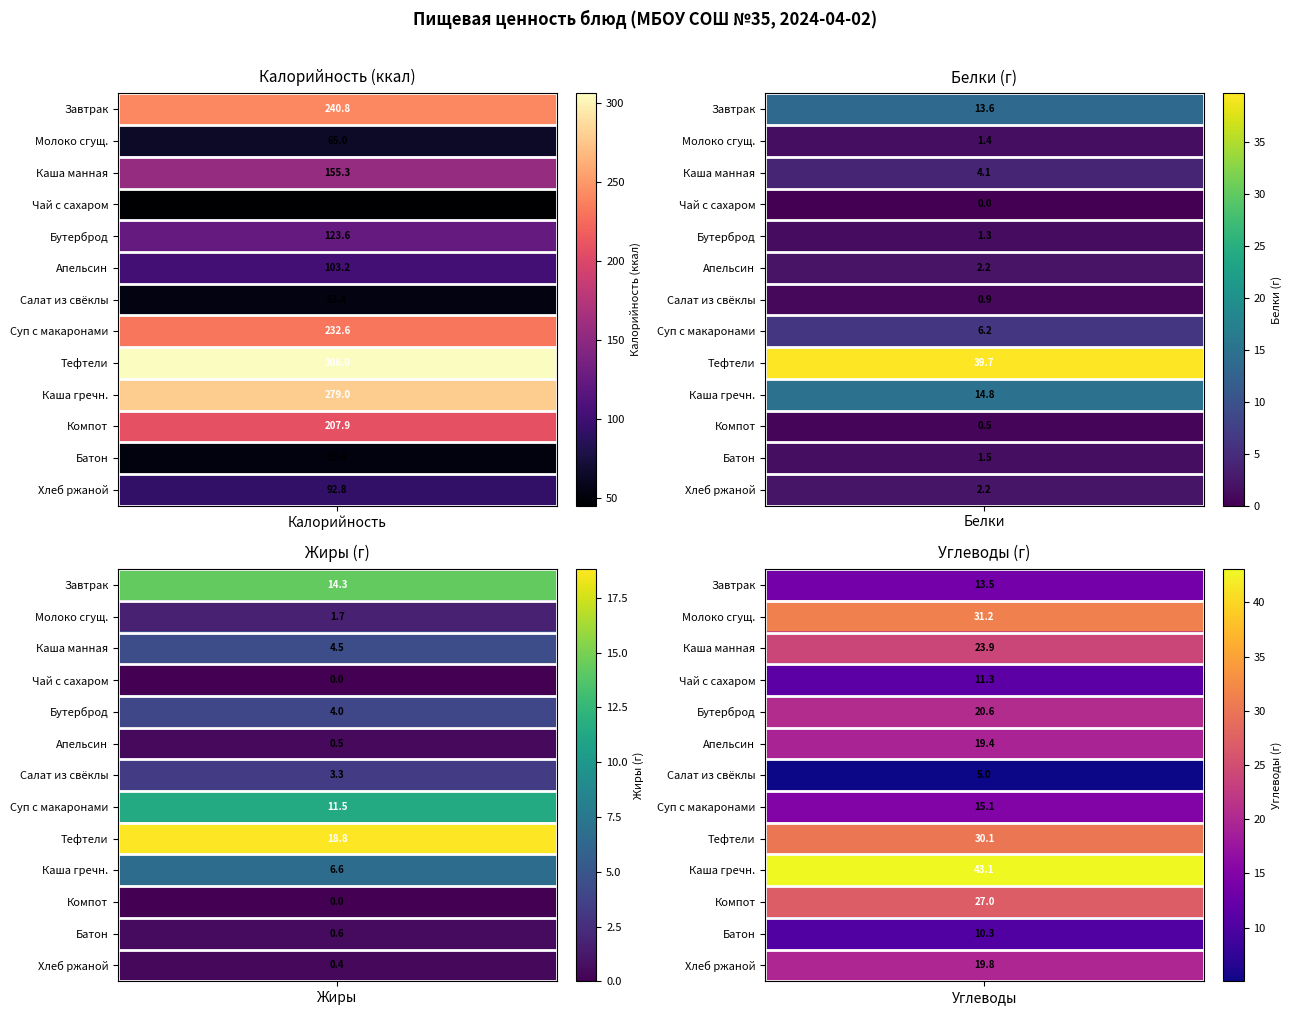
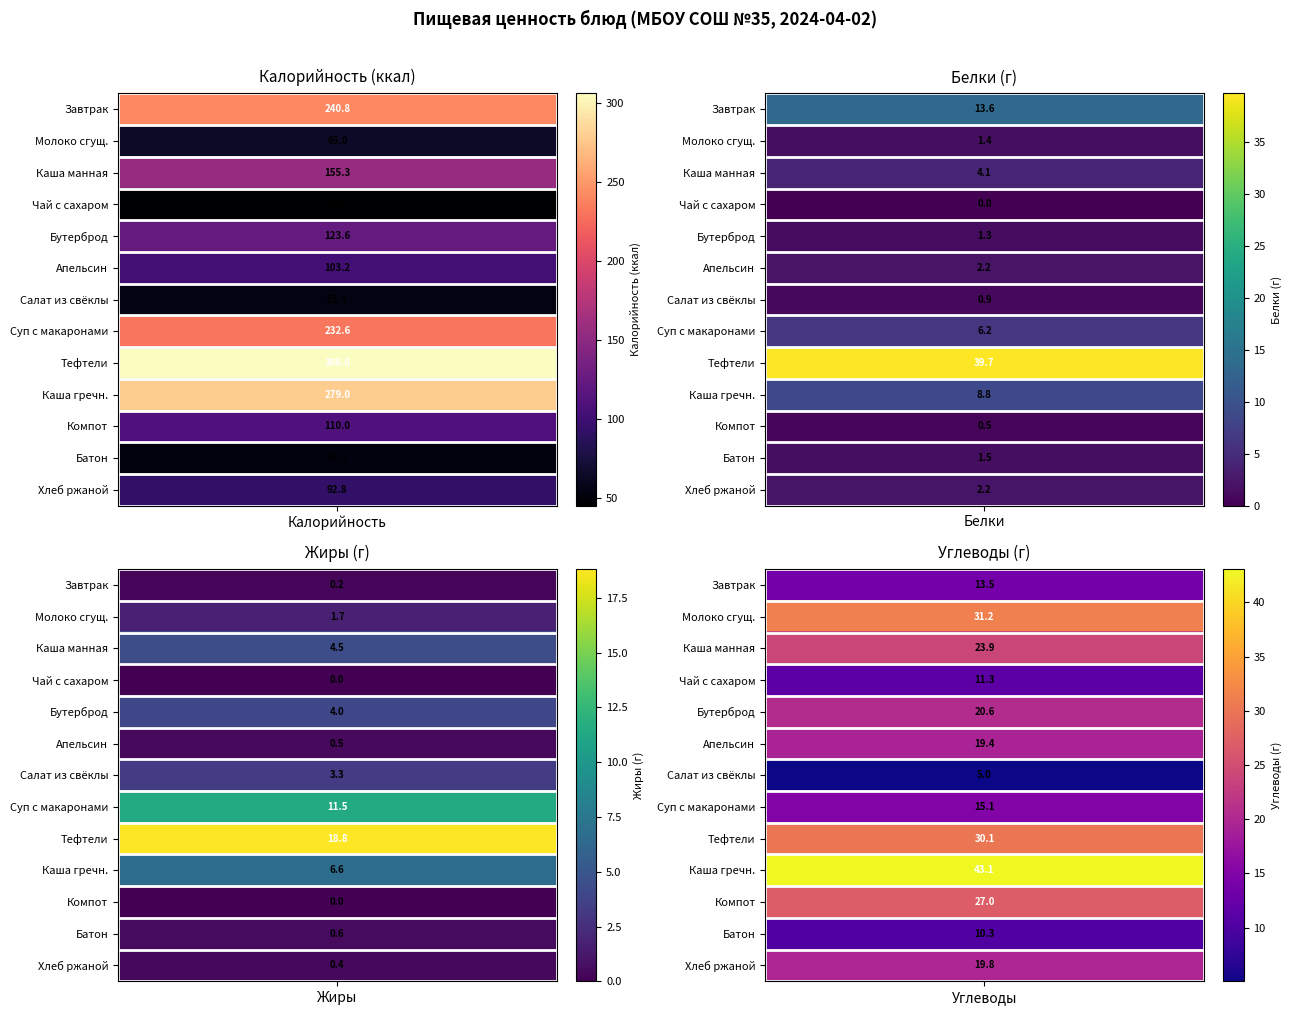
Калорийность (ккал), Компот, Калорийность: 207.9 -> 110.0
Белки (г), Каша гречн., Белки: 14.8 -> 8.8
Жиры (г), Завтрак, Жиры: 14.3 -> 0.2
